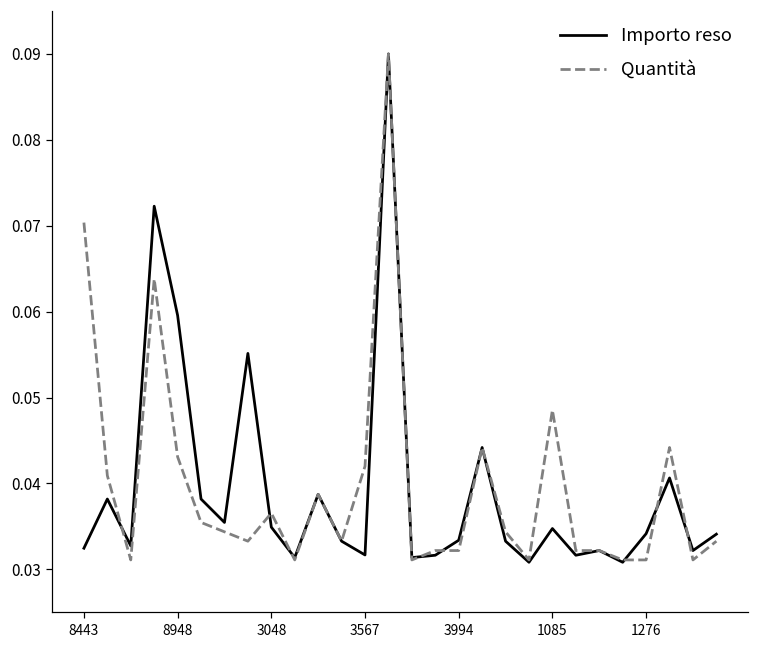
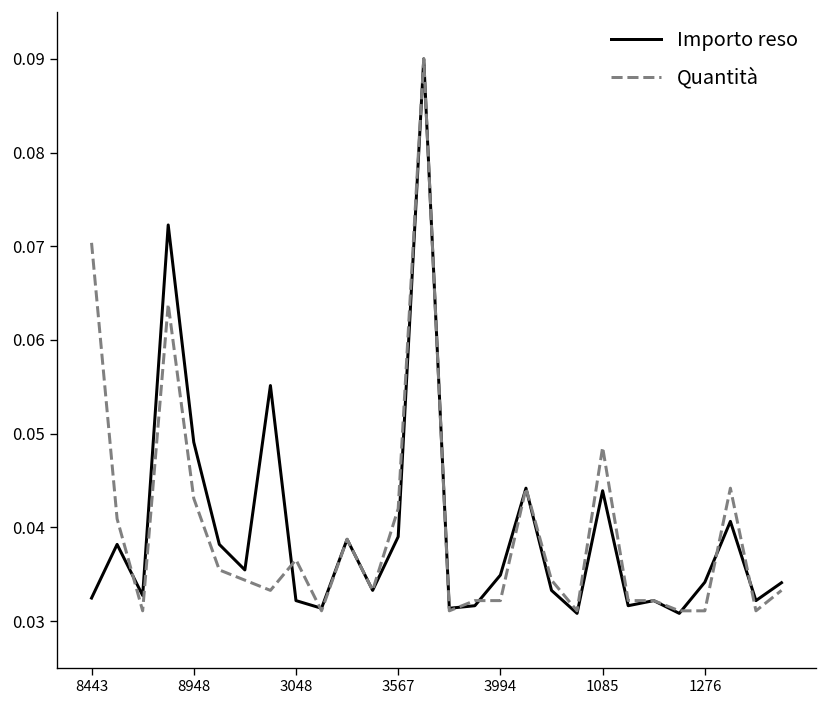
Importo reso, 8948: 0.060 -> 0.049
Importo reso, 3048: 0.035 -> 0.032
Importo reso, 3567: 0.032 -> 0.039
Importo reso, 3994: 0.033 -> 0.035
Importo reso, 1085: 0.035 -> 0.044
